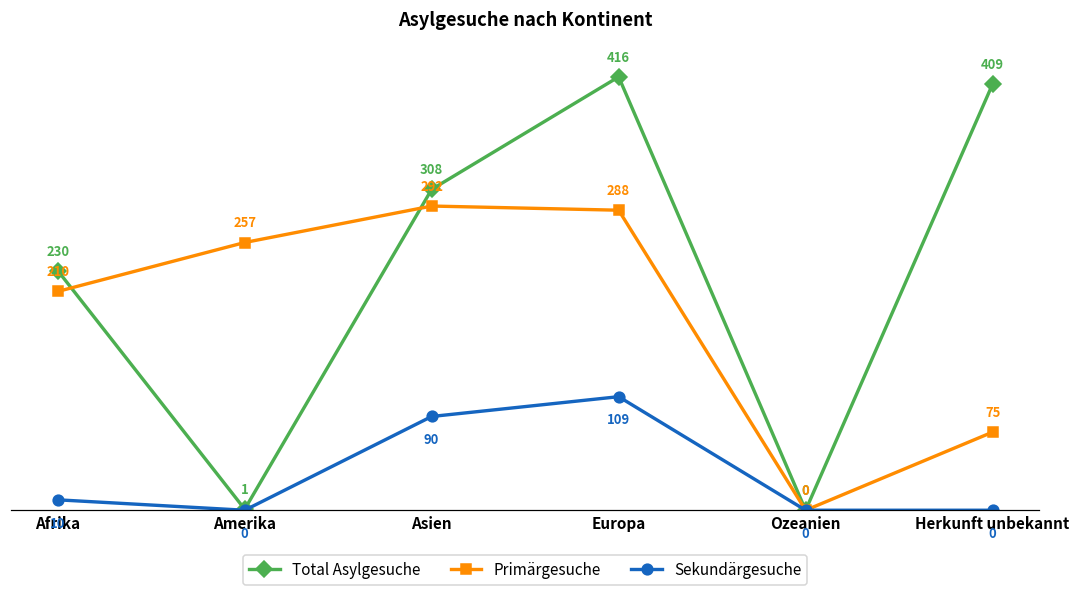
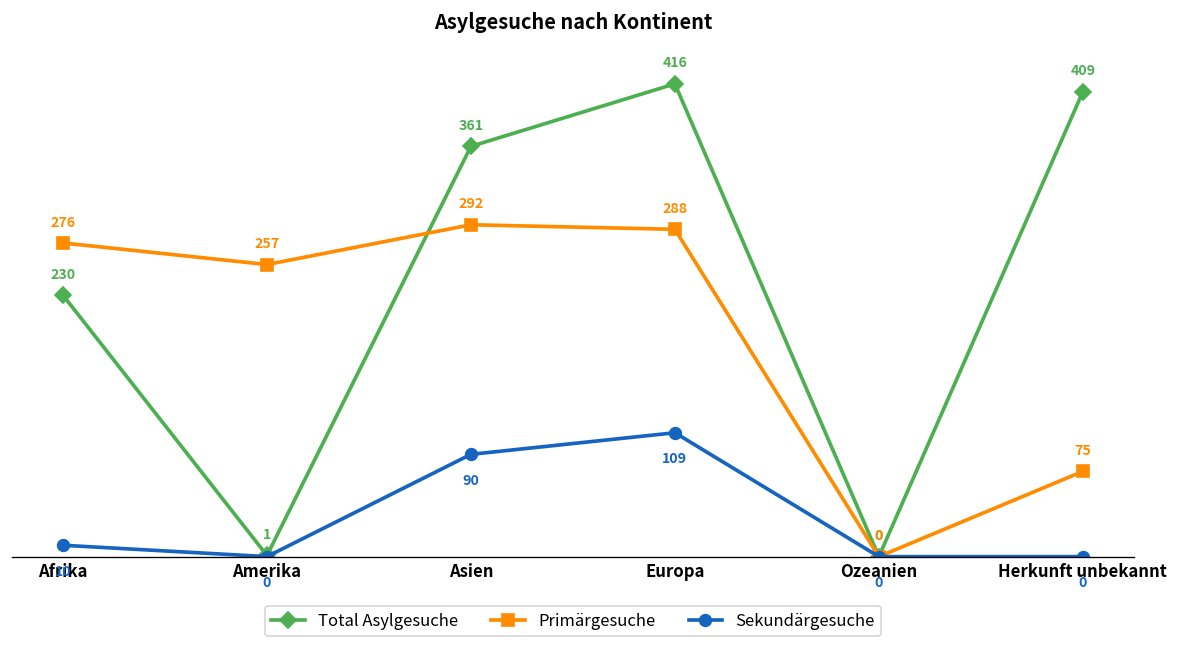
Primärgesuche, Afrika: 210 -> 276
Total Asylgesuche, Asien: 308 -> 361
